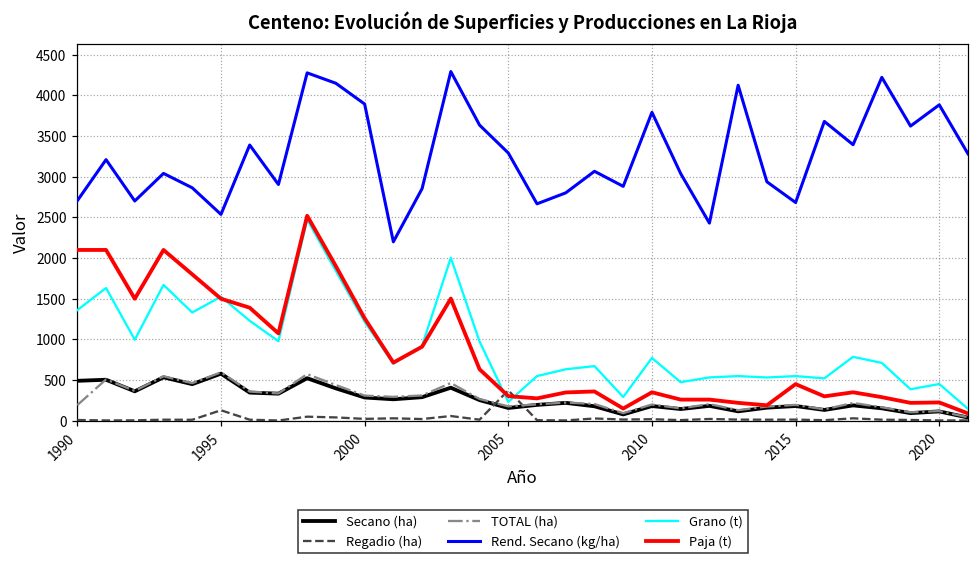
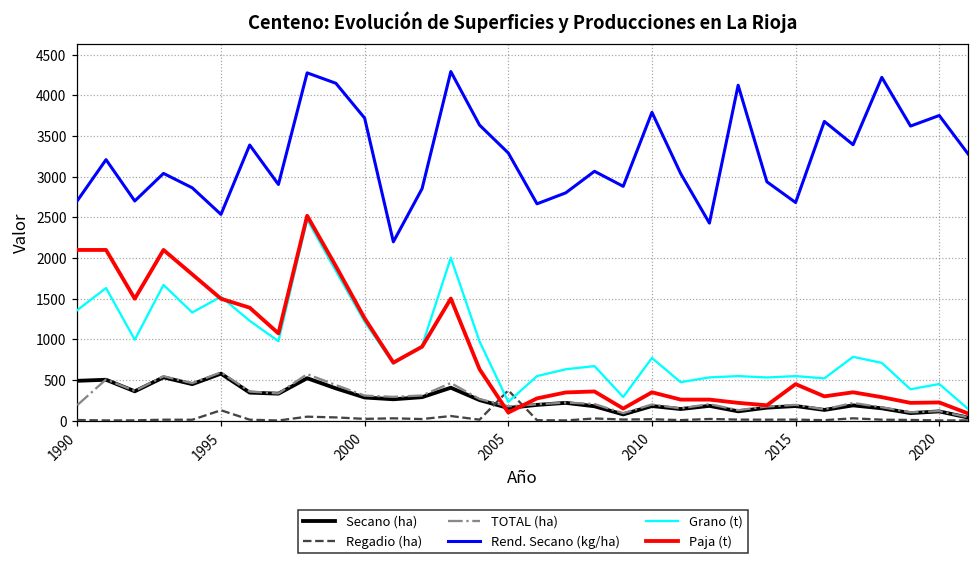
Rend. Secano (kg/ha), 2000: 3900 -> 3700
Paja (t), 2005: 300 -> 100
Rend. Secano (kg/ha), 2020: 3900 -> 3800
